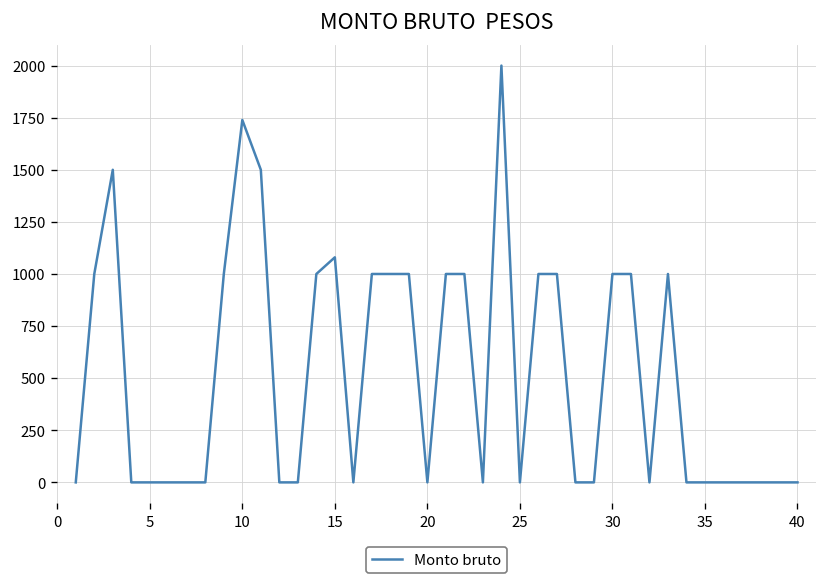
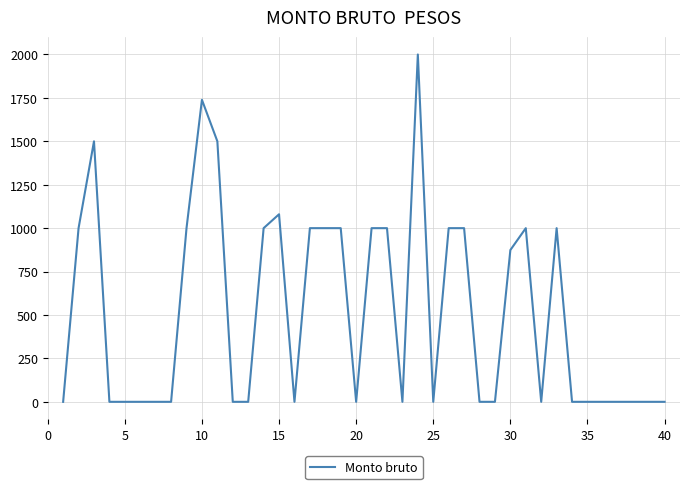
30: 1000 -> 870
